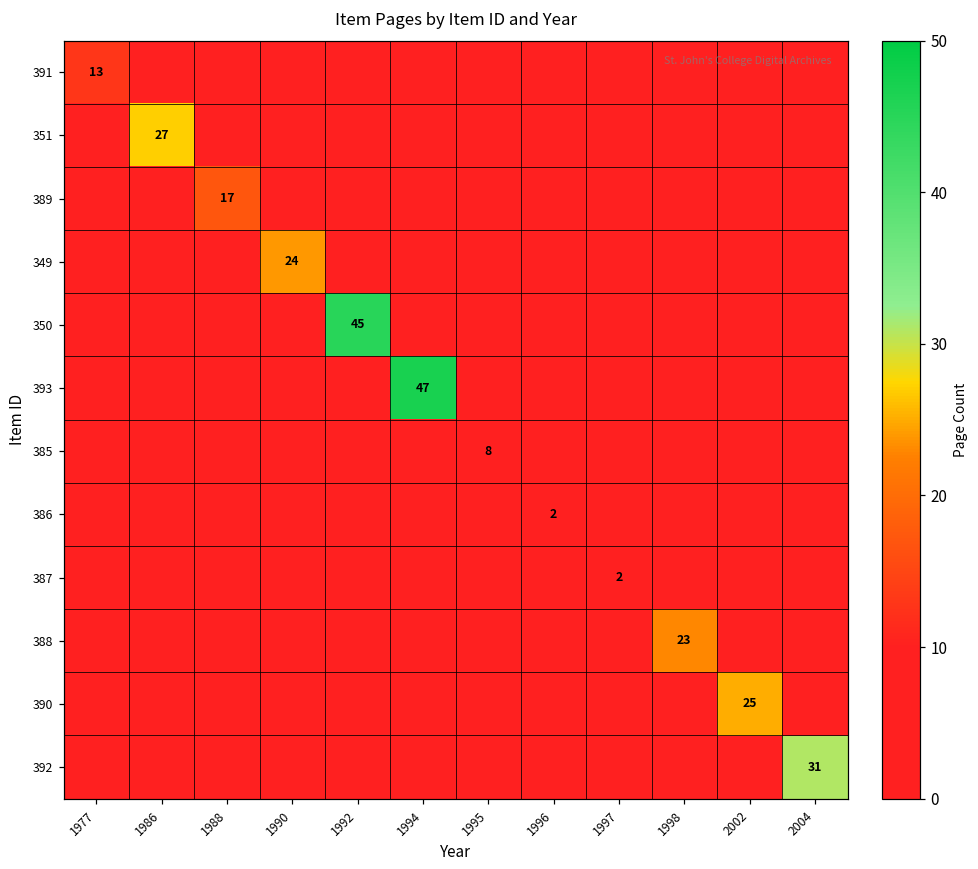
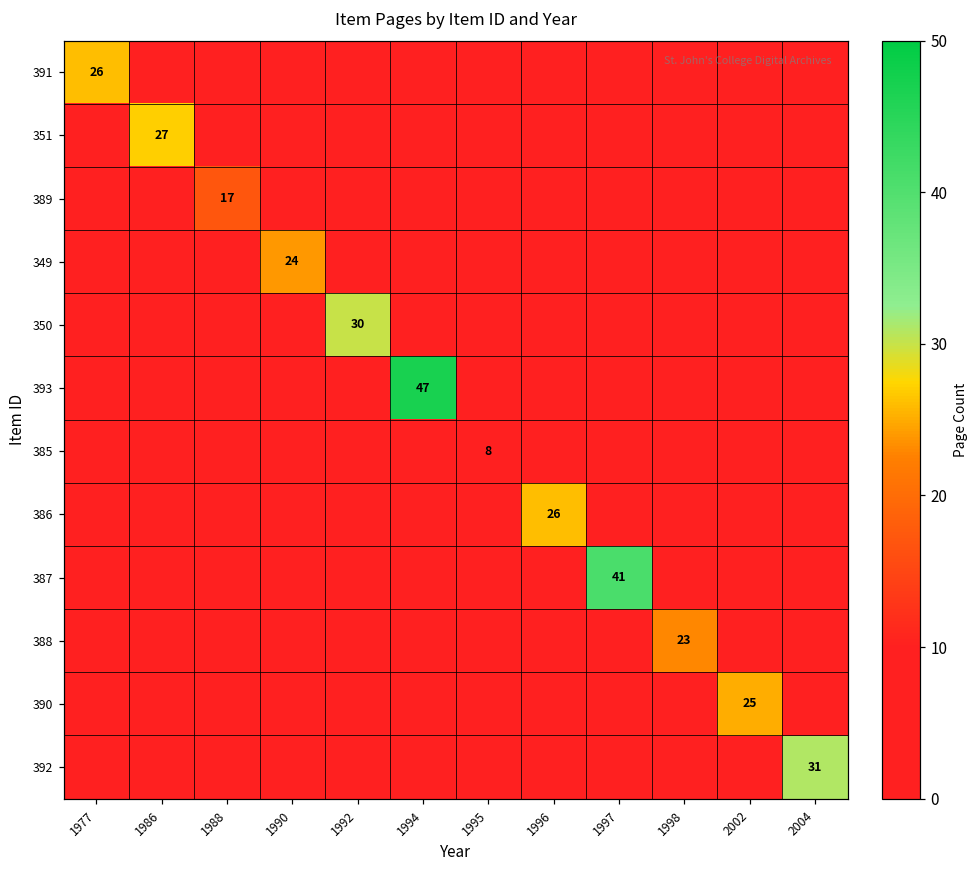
391, 1977: 13 -> 26
350, 1992: 45 -> 30
386, 1996: 2 -> 26
387, 1997: 2 -> 41
